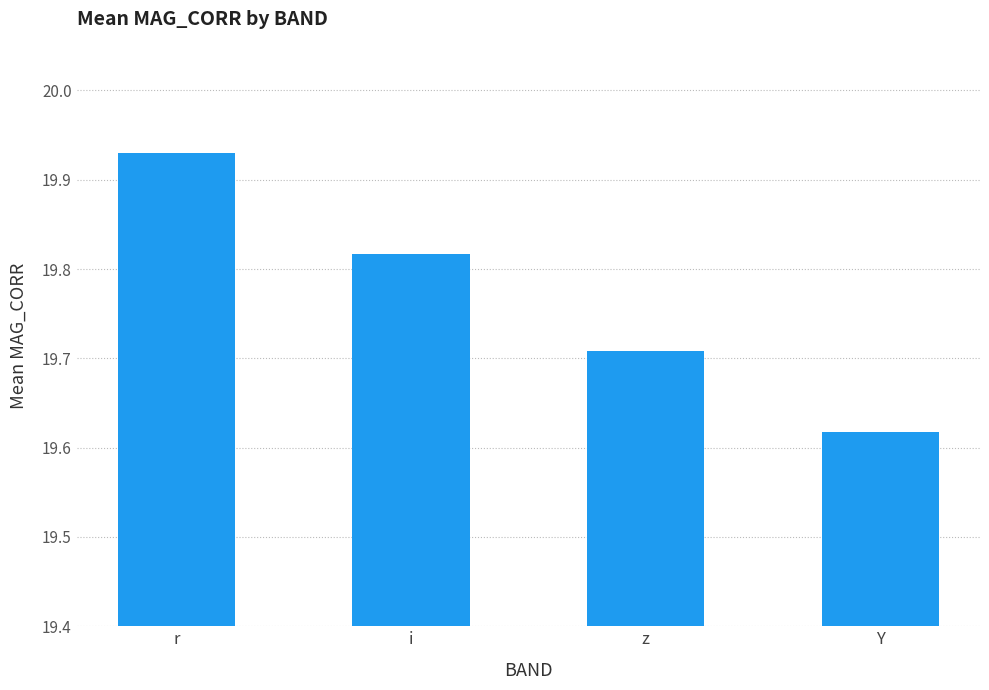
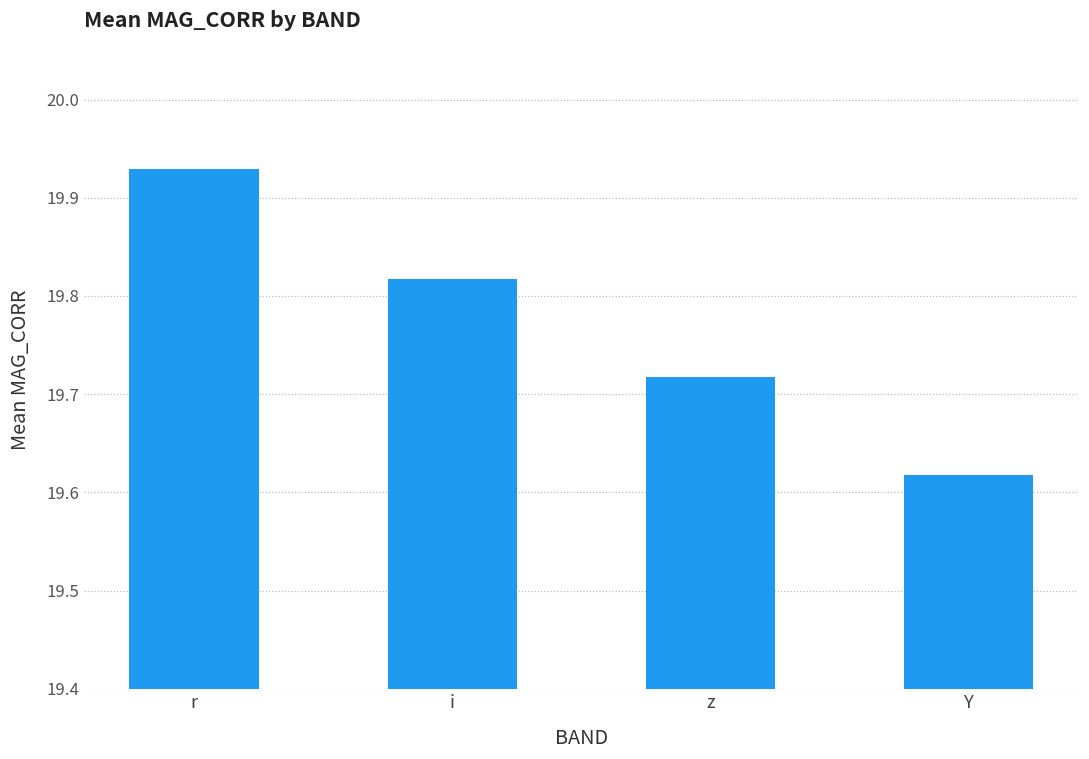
z: 19.71 -> 19.72
